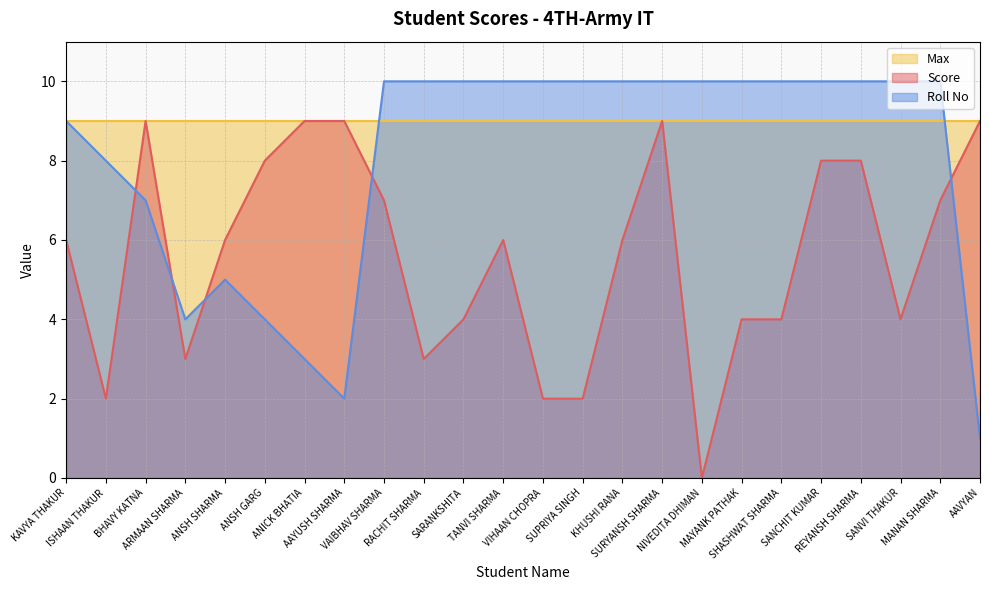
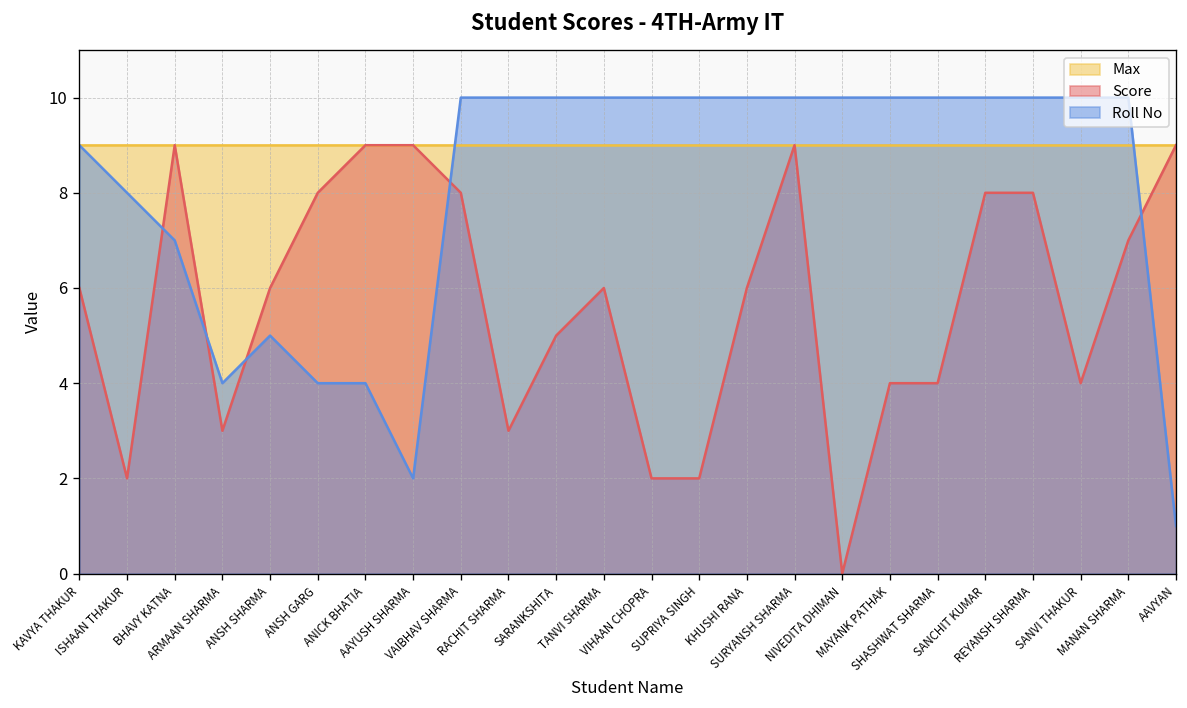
Roll No, ANICK BHATIA: 3 -> 4
Score, VAIBHAV SHARMA: 7 -> 8
Score, SARANKSHITA: 4 -> 5
